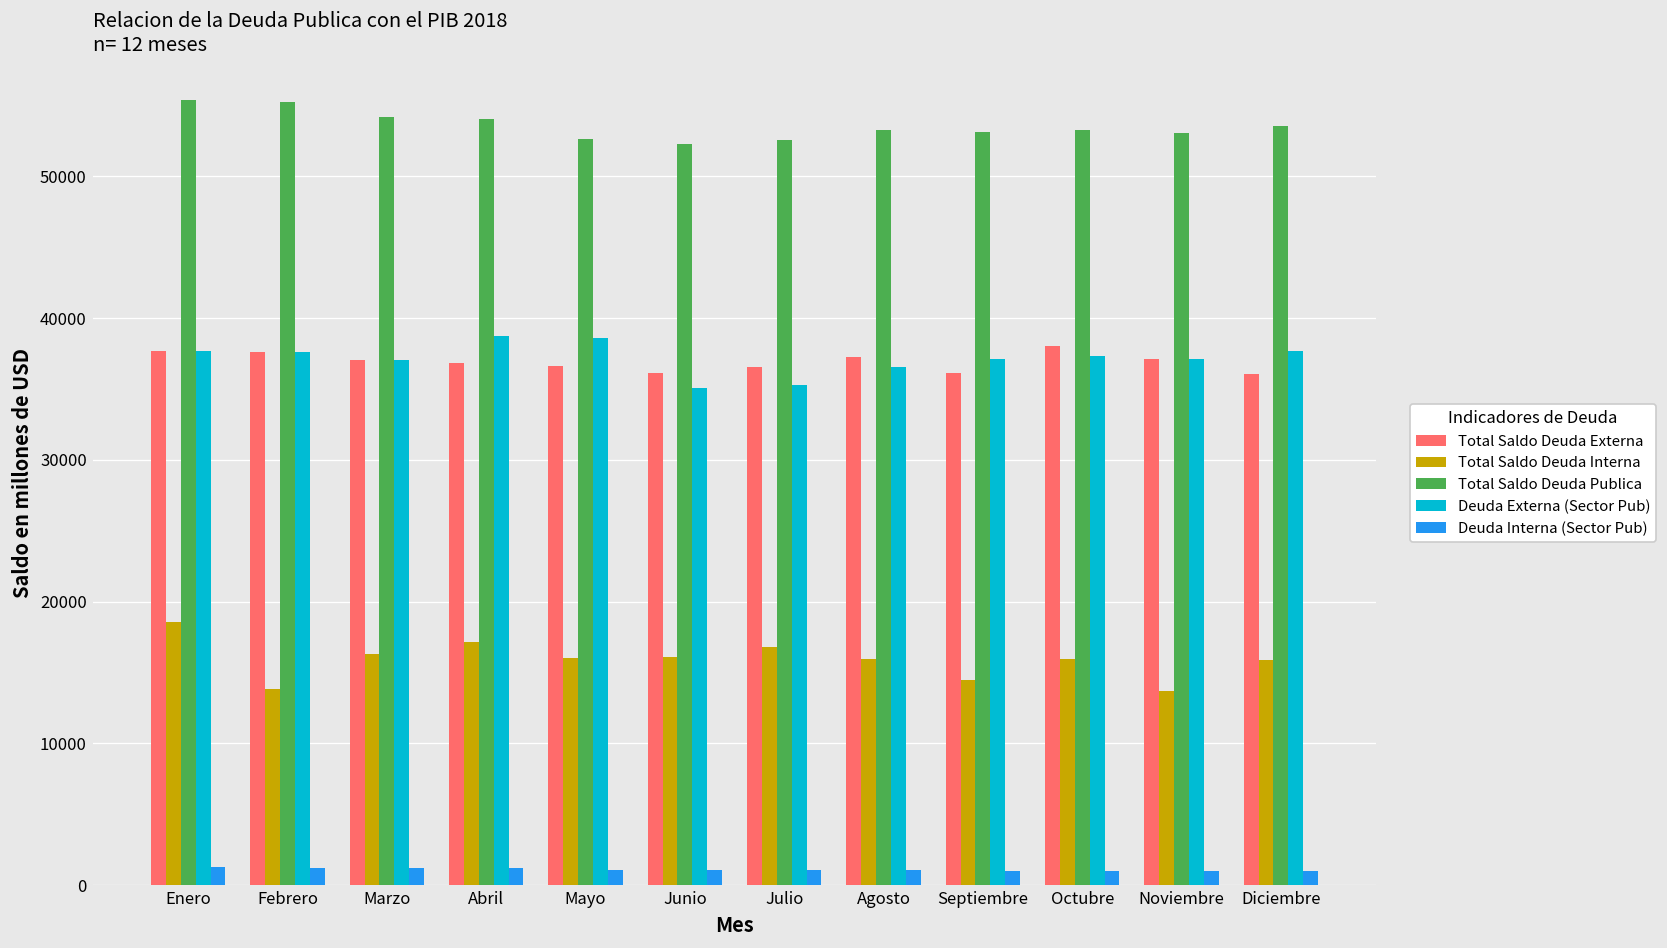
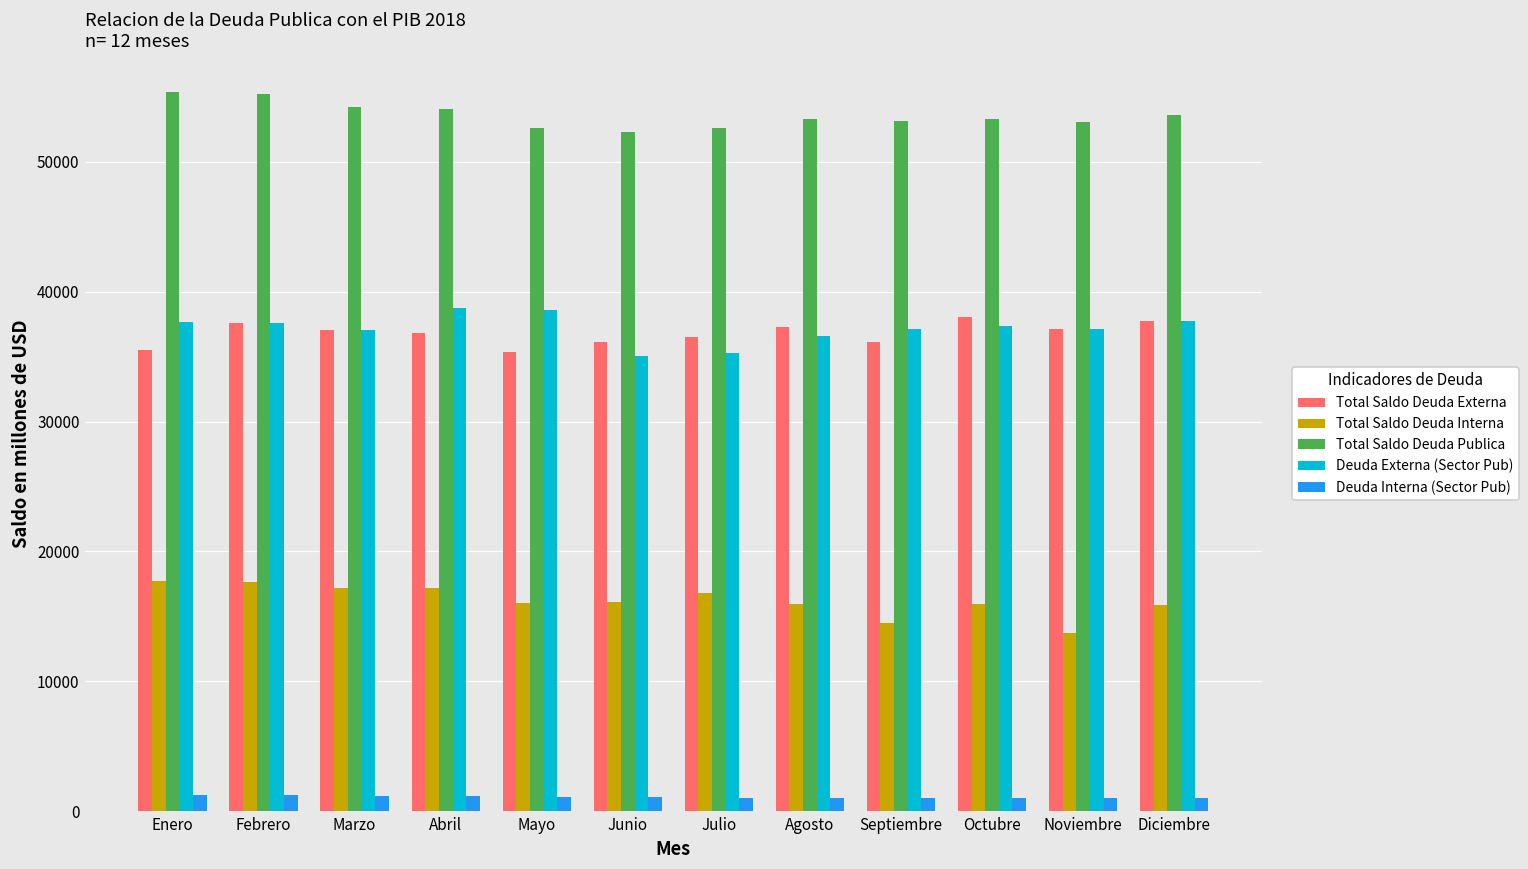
Total Saldo Deuda Externa, Enero: 37600 -> 35500
Total Saldo Deuda Interna, Enero: 18500 -> 17700
Total Saldo Deuda Interna, Febrero: 13900 -> 17600
Total Saldo Deuda Interna, Marzo: 16300 -> 17200
Total Saldo Deuda Externa, Mayo: 36600 -> 35400
Total Saldo Deuda Externa, Diciembre: 36100 -> 37700
